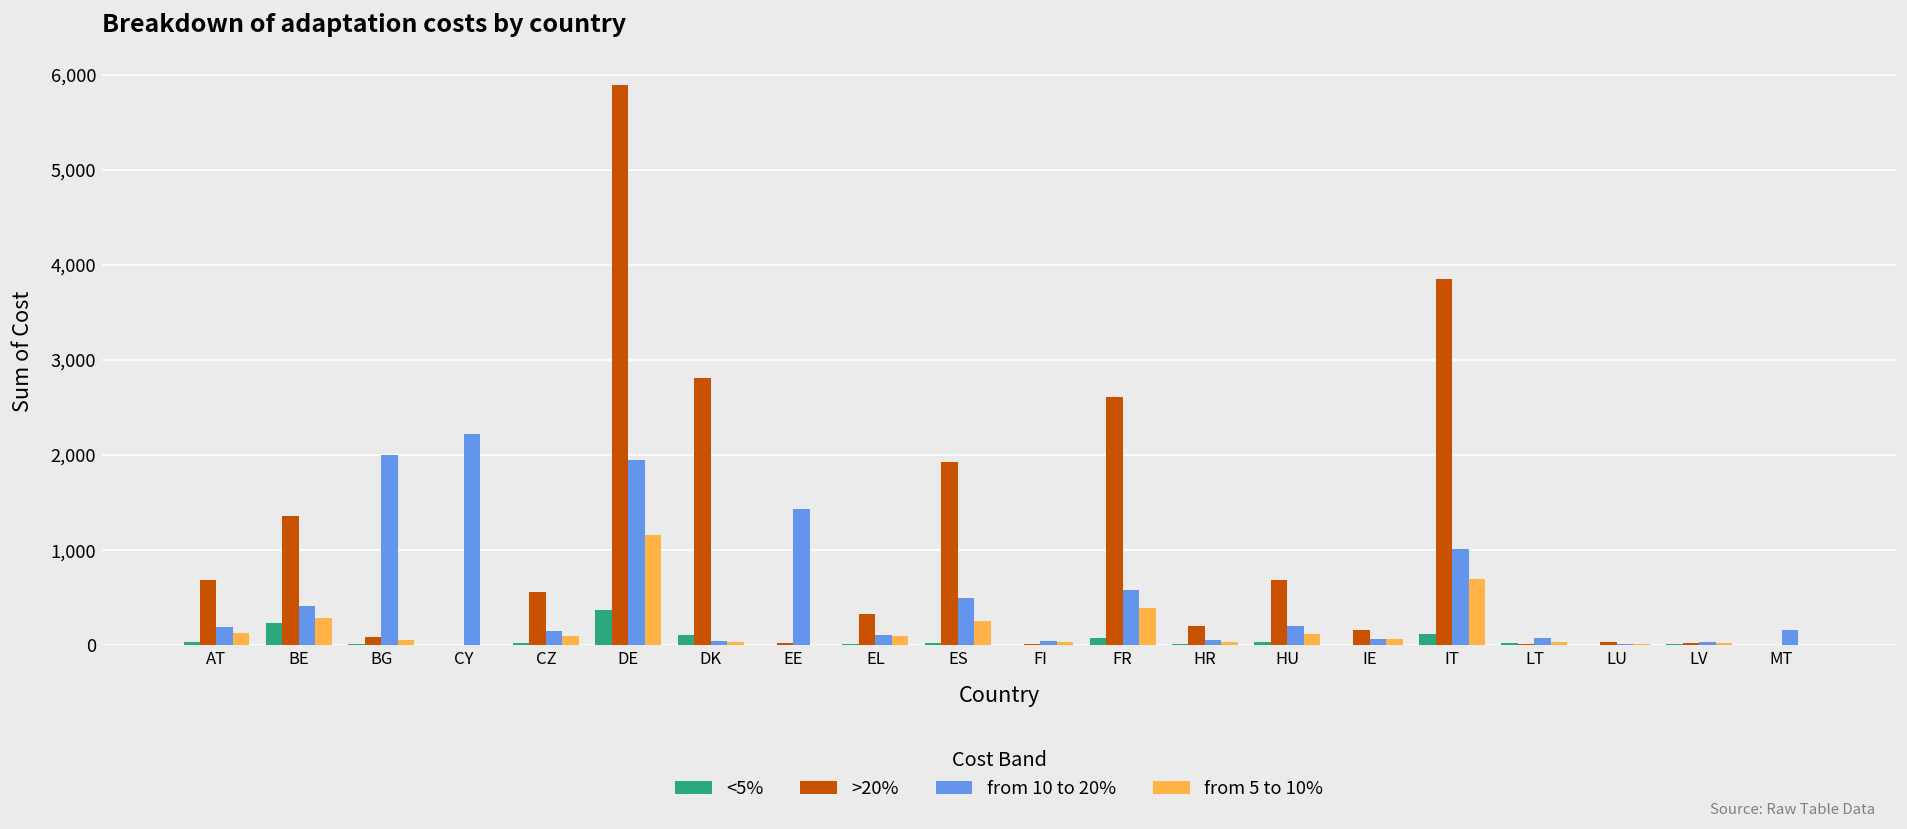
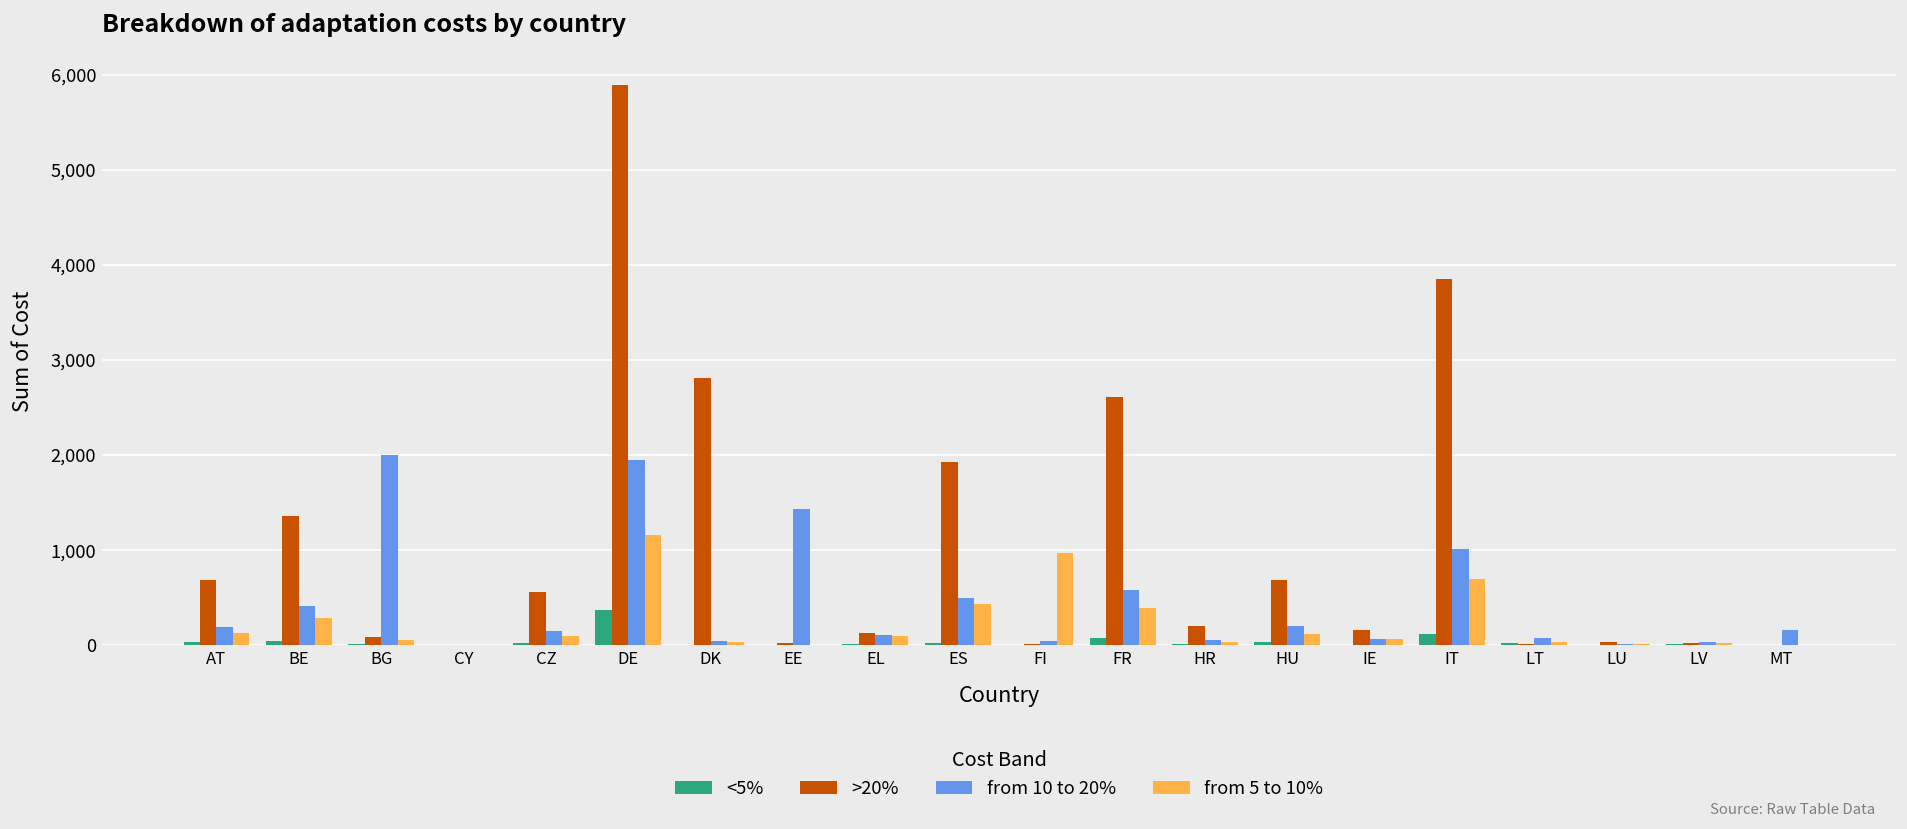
<5%, BE: 200 -> 0
from 10 to 20%, CY: 2,200 -> 0
<5%, DK: 100 -> 0
>20%, EL: 300 -> 100
from 5 to 10%, ES: 200 -> 400
from 5 to 10%, FI: 0 -> 1,000
